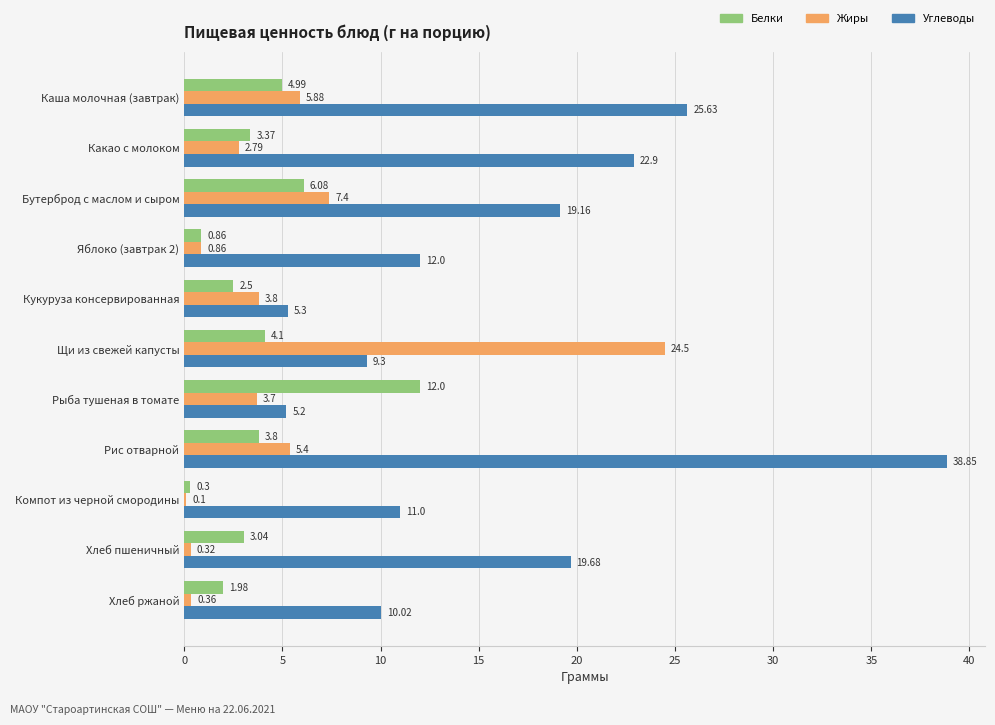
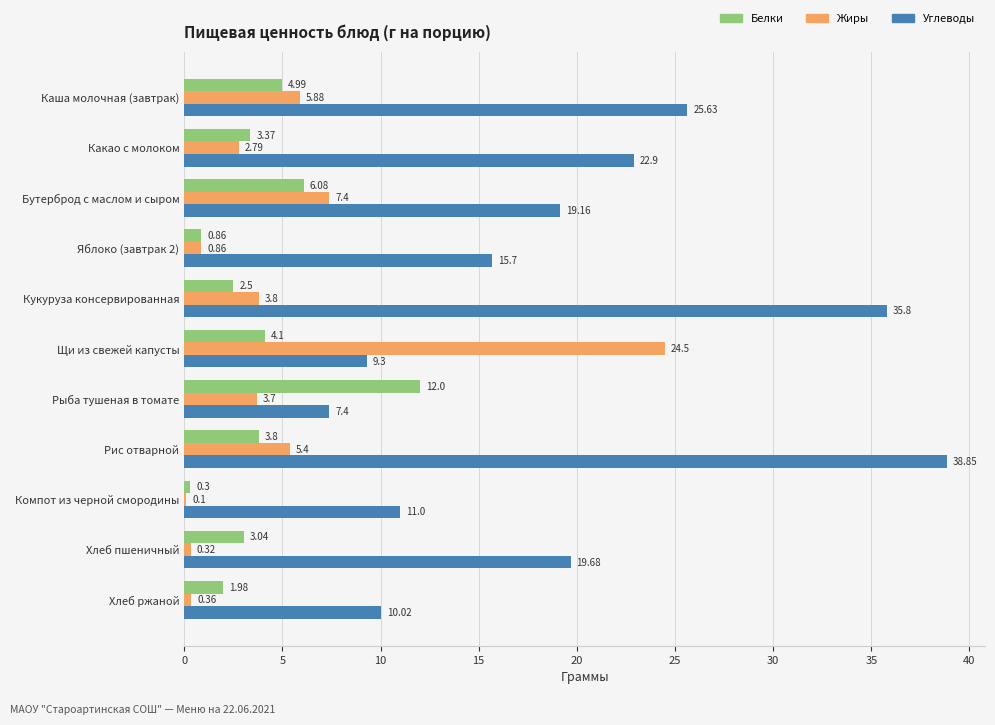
Углеводы, Яблоко (завтрак 2): 12.0 -> 15.7
Углеводы, Кукуруза консервированная: 5.3 -> 35.8
Углеводы, Рыба тушеная в томате: 5.2 -> 7.4
